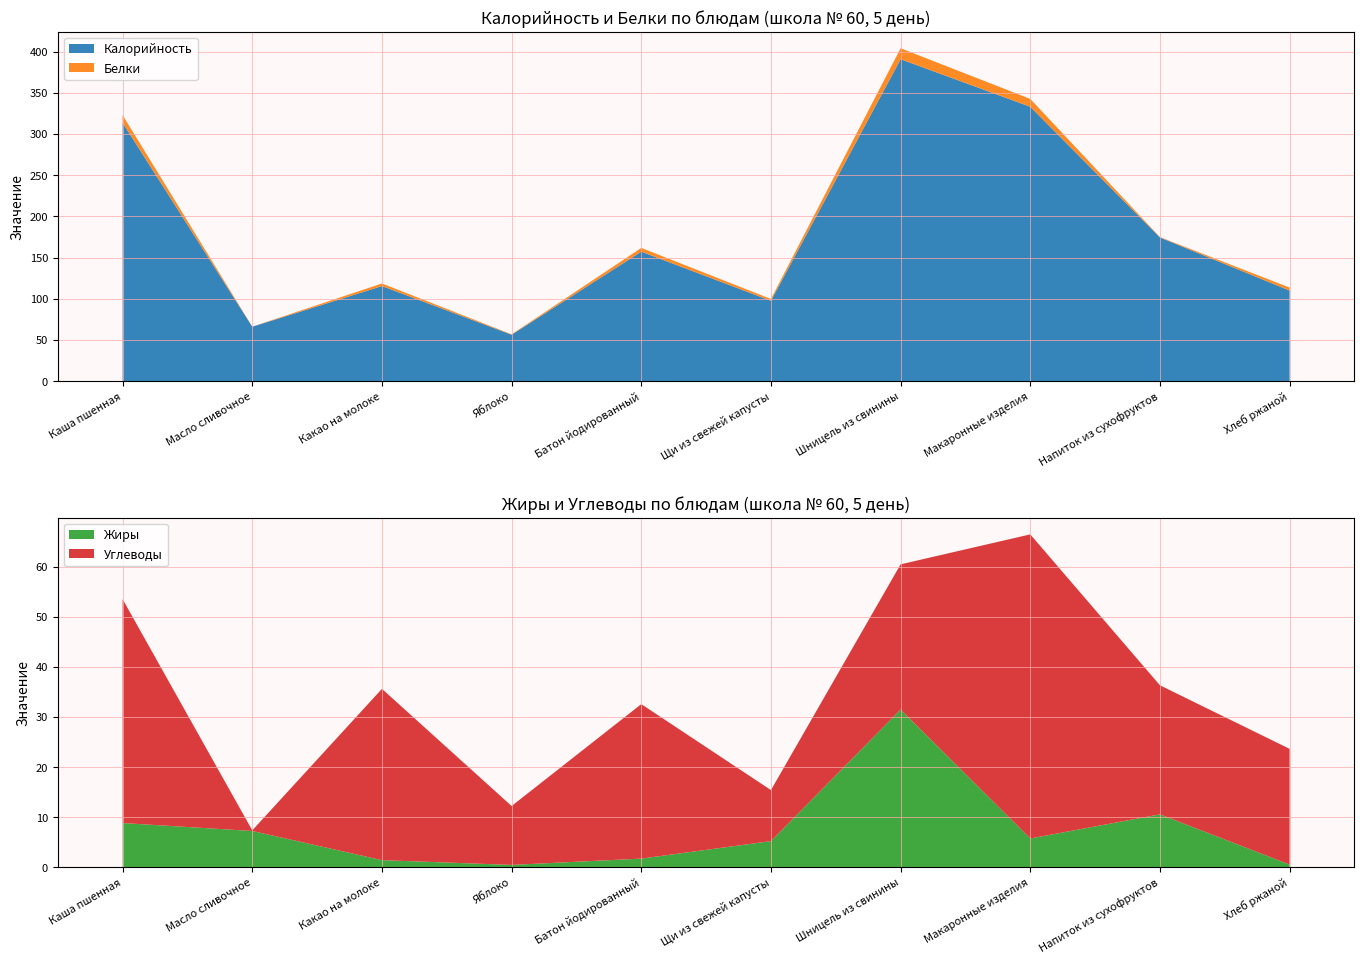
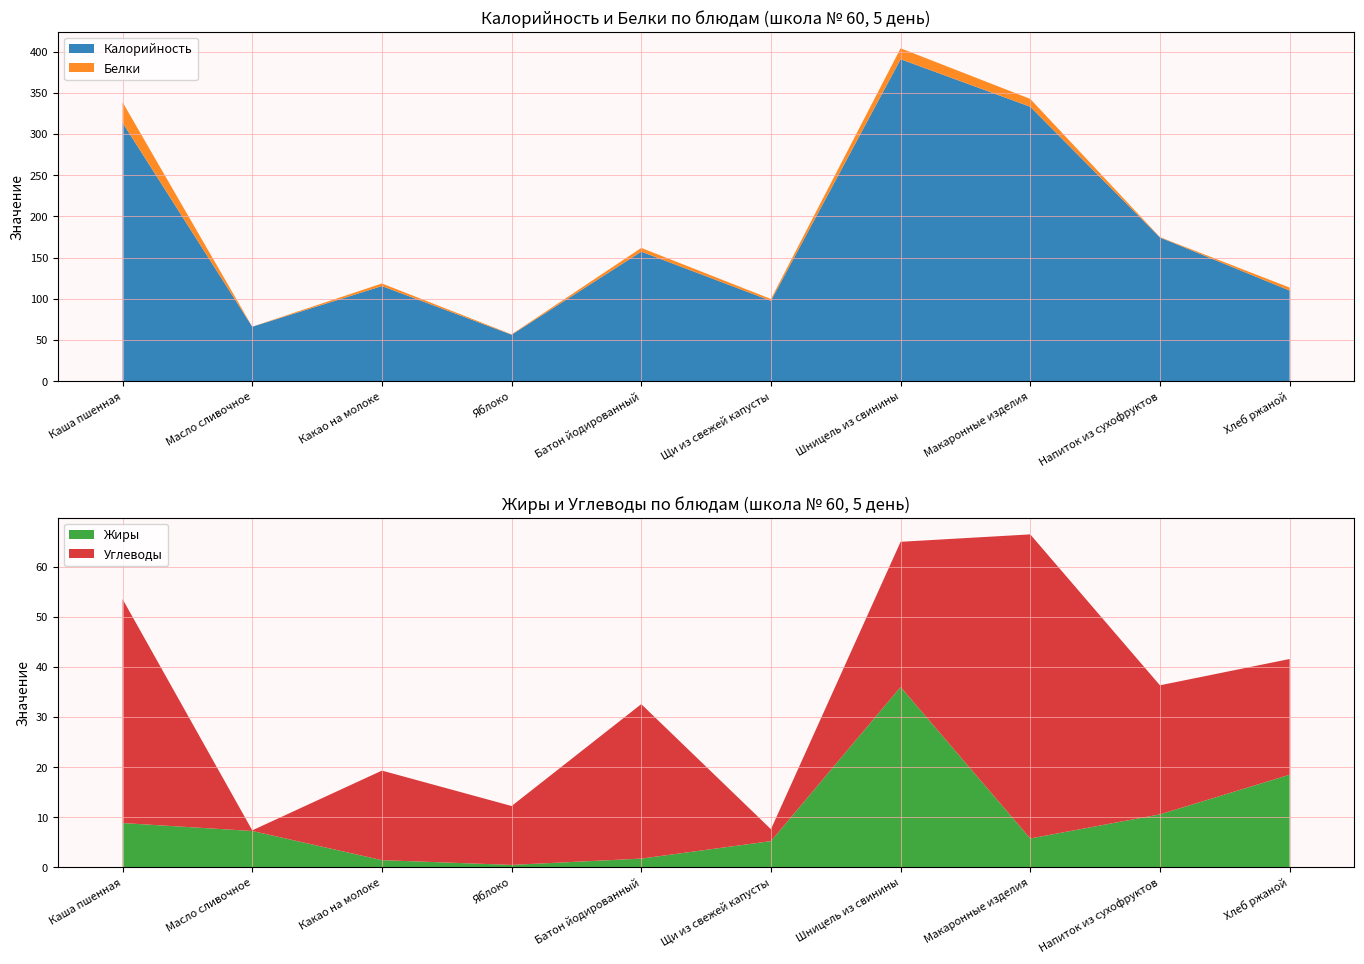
Калорийность и Белки по блюдам (школа № 60, 5 день), Белки, Каша пшенная: 10 -> 20
Жиры и Углеводы по блюдам (школа № 60, 5 день), Углеводы, Какао на молоке: 34 -> 18
Жиры и Углеводы по блюдам (школа № 60, 5 день), Углеводы, Щи из свежей капусты: 10 -> 2
Жиры и Углеводы по блюдам (школа № 60, 5 день), Жиры, Шницель из свинины: 32 -> 36
Жиры и Углеводы по блюдам (школа № 60, 5 день), Жиры, Хлеб ржаной: 1 -> 18
